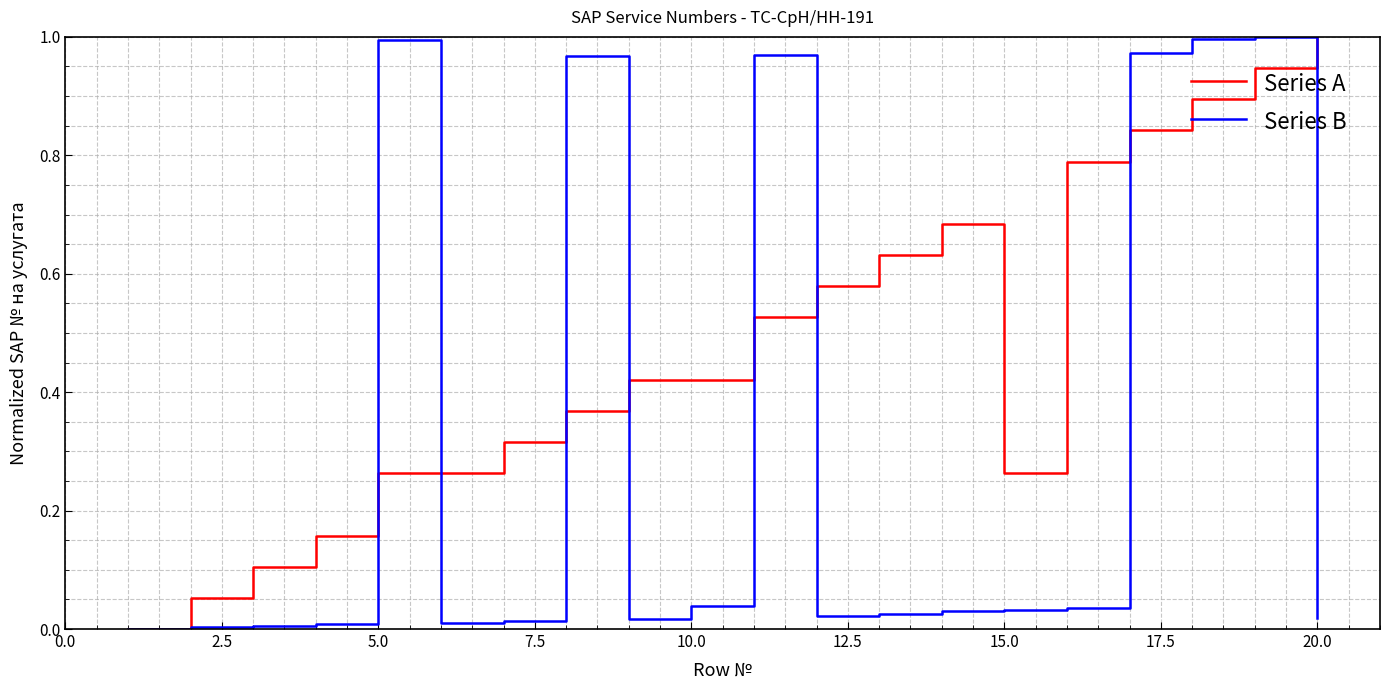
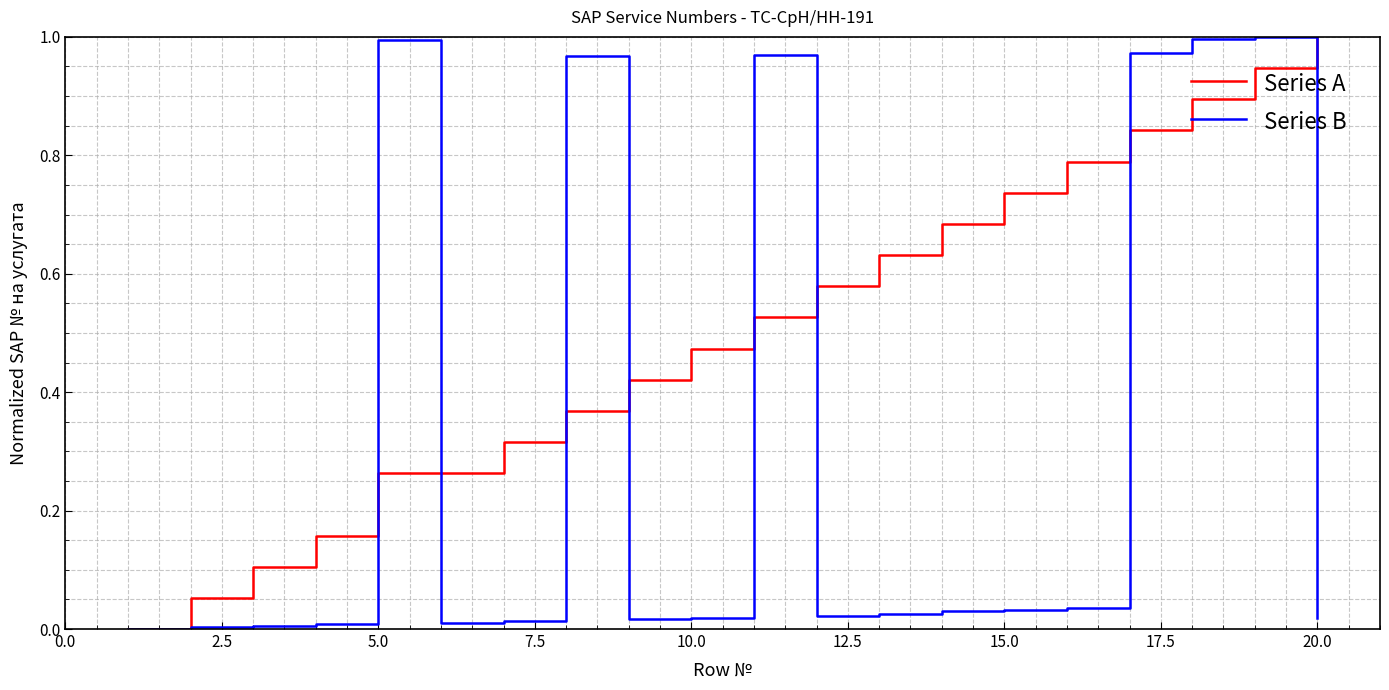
Series A, 10.0: 0.42 -> 0.47
Series B, 10.0: 0.04 -> 0.02
Series A, 15.0: 0.26 -> 0.74
